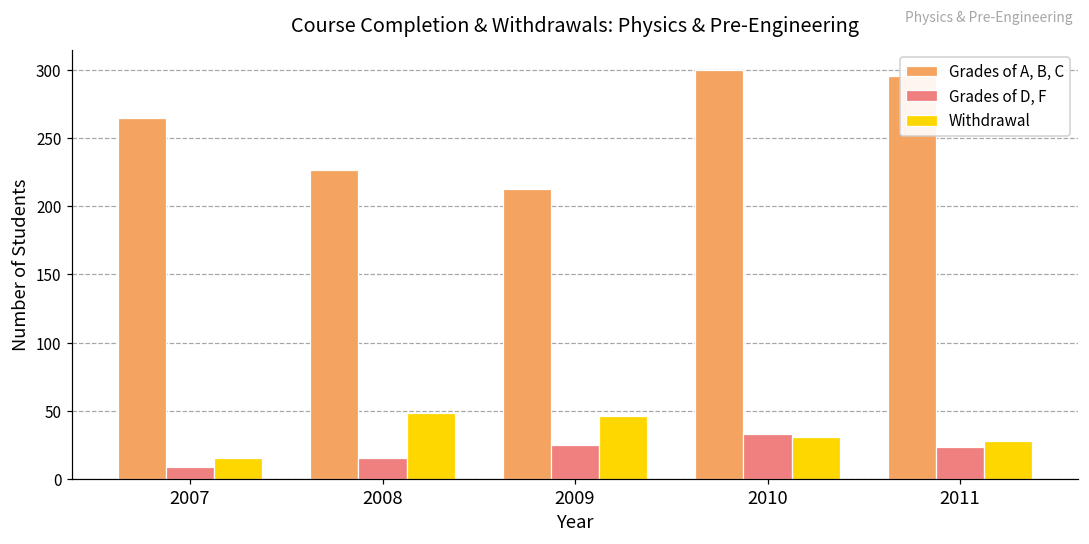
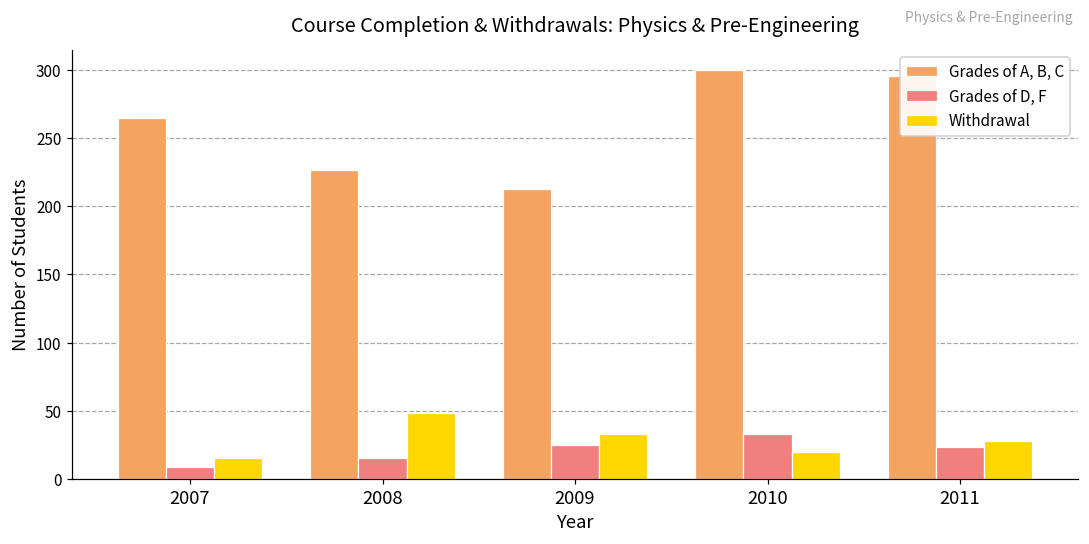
Withdrawal, 2009: 46 -> 33
Withdrawal, 2010: 31 -> 20
